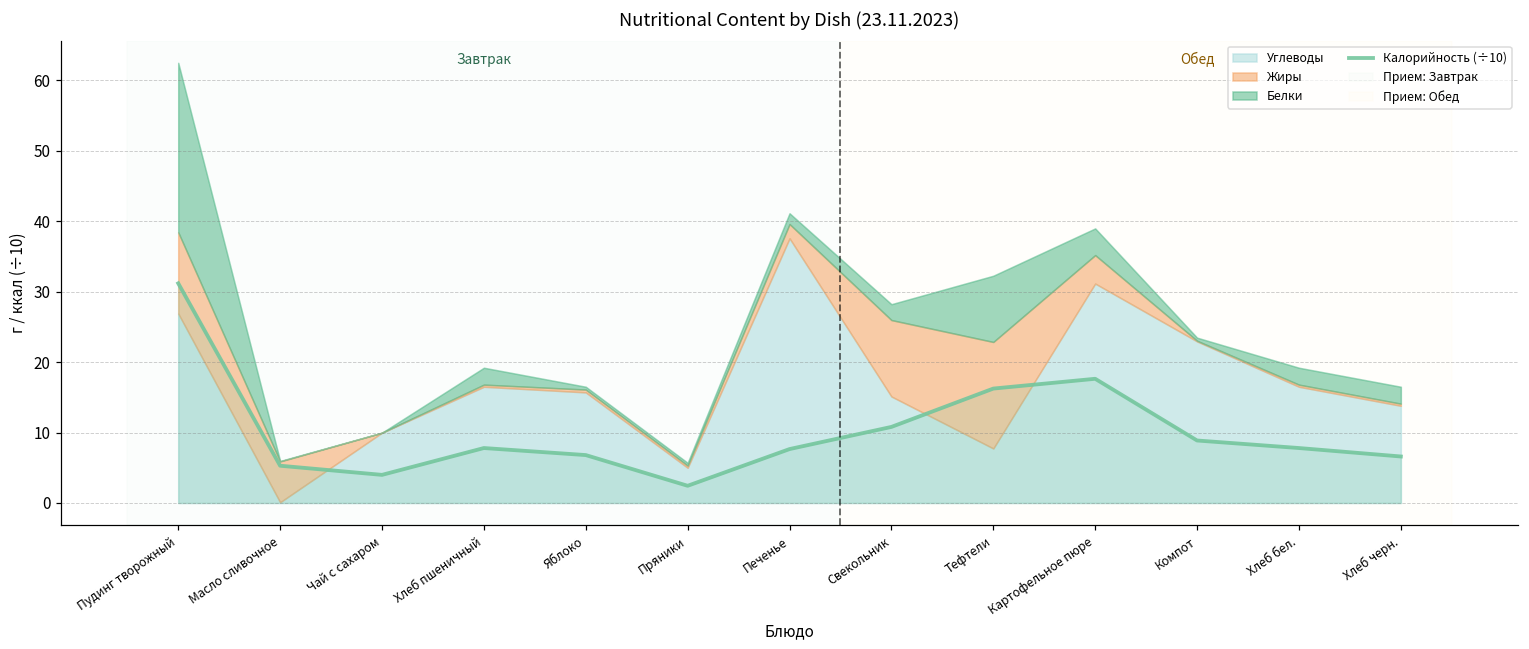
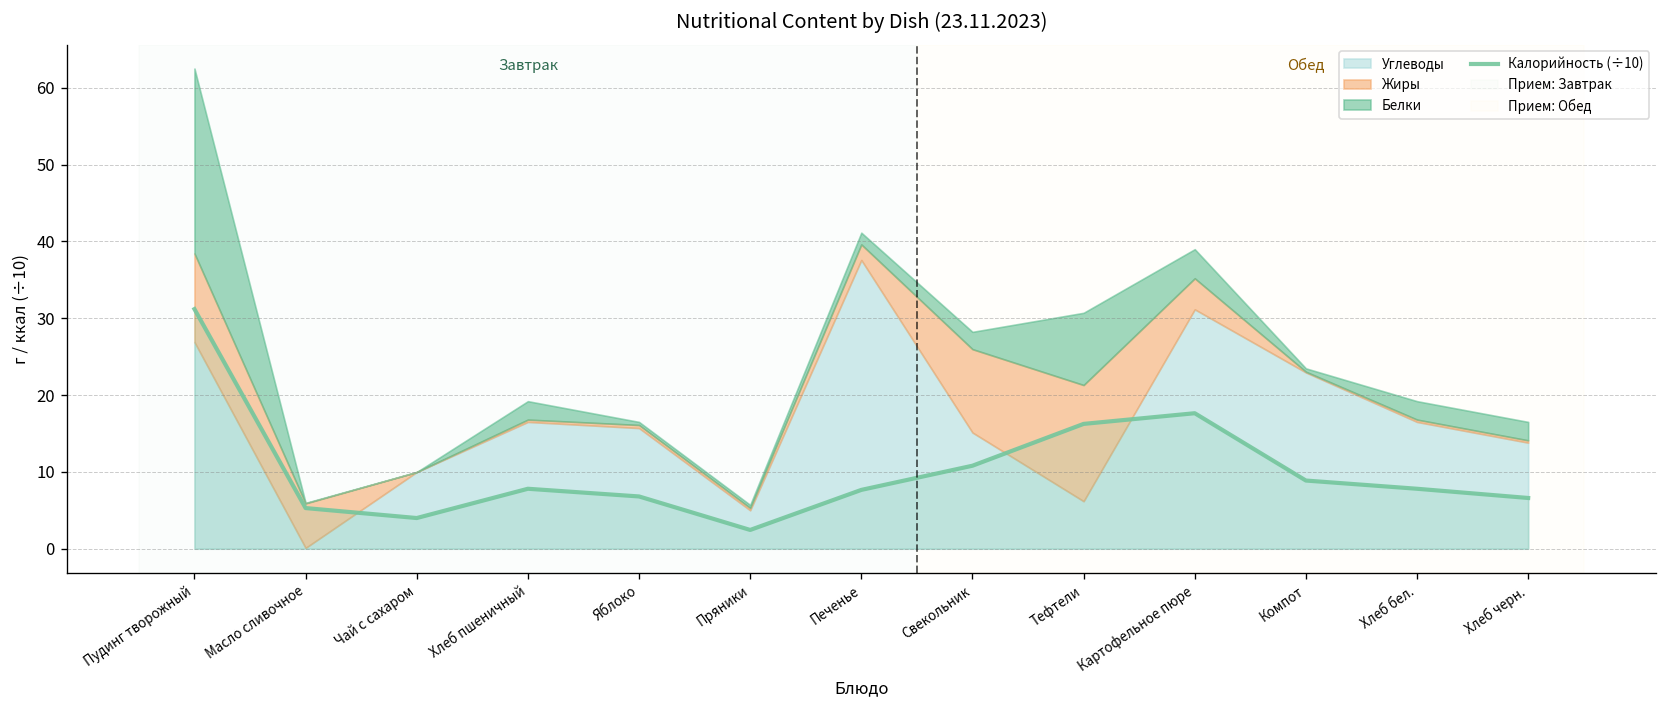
Углеводы, Тефтели: 8 -> 6
